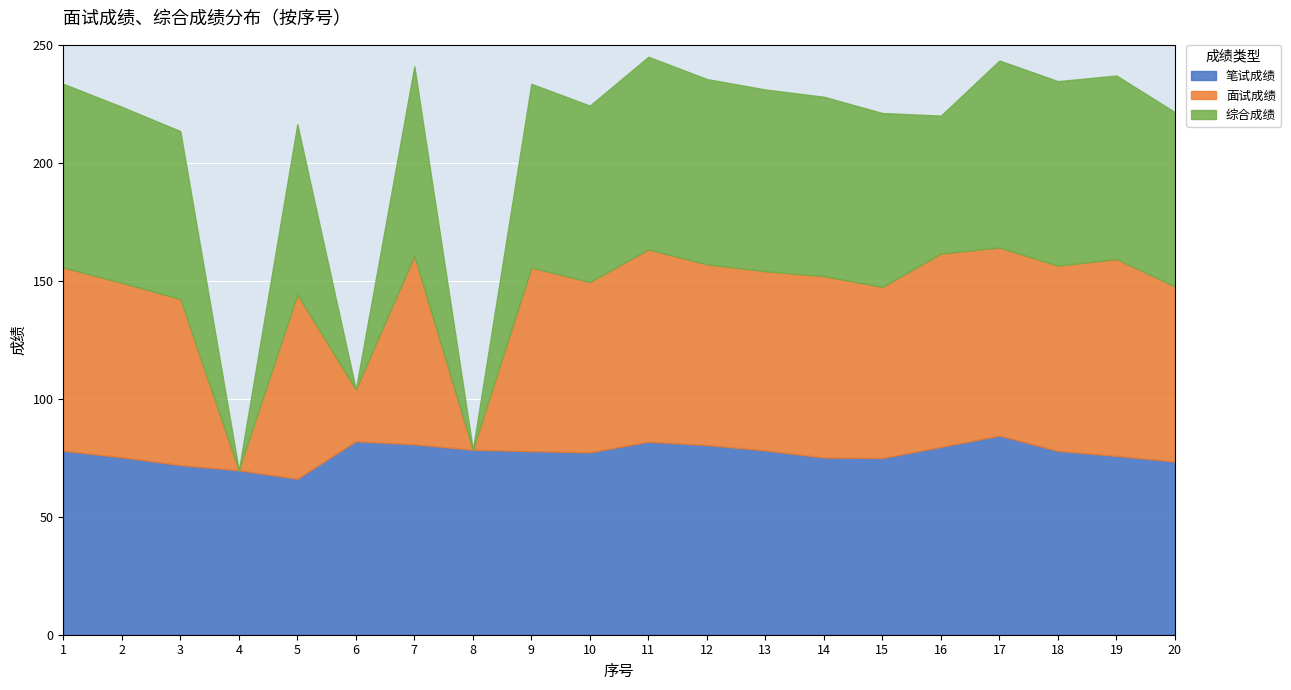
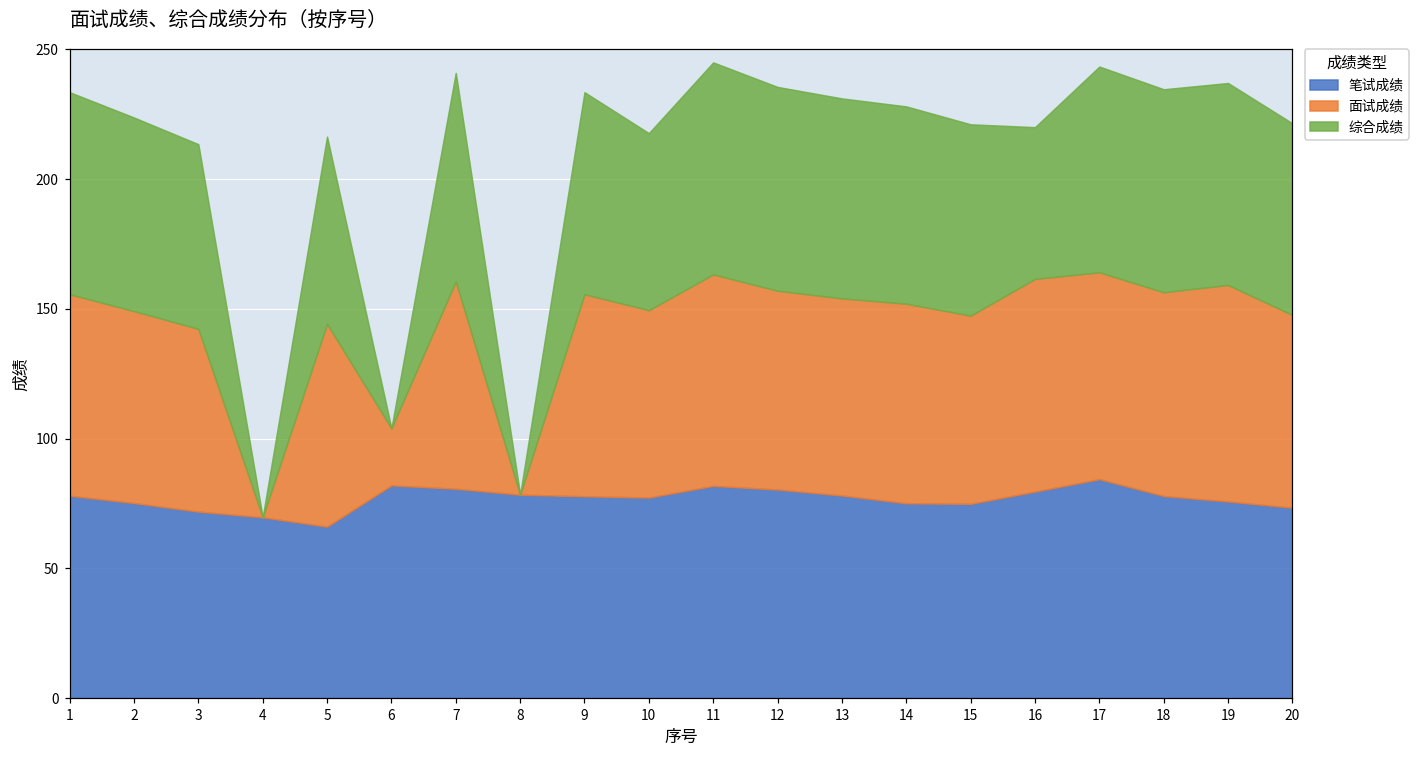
综合成绩, 10: 75 -> 68
